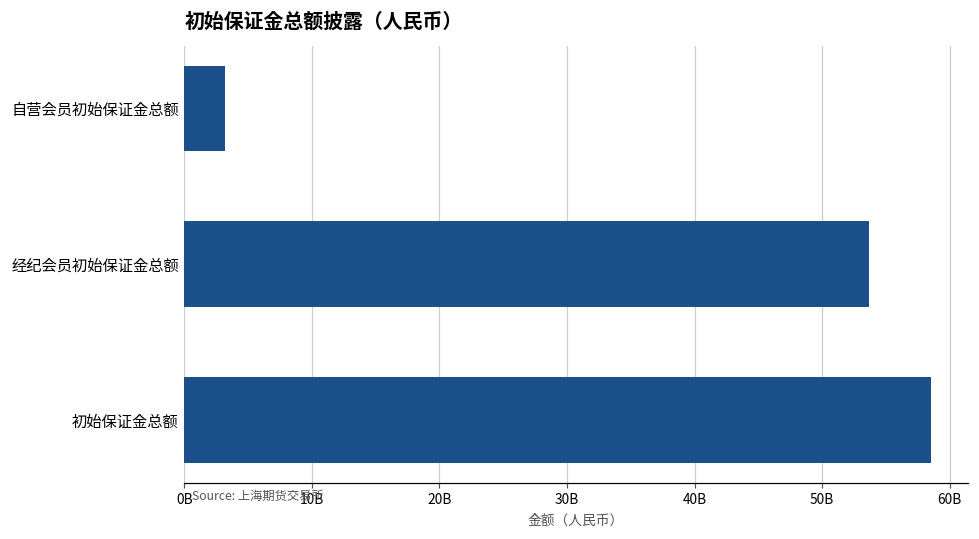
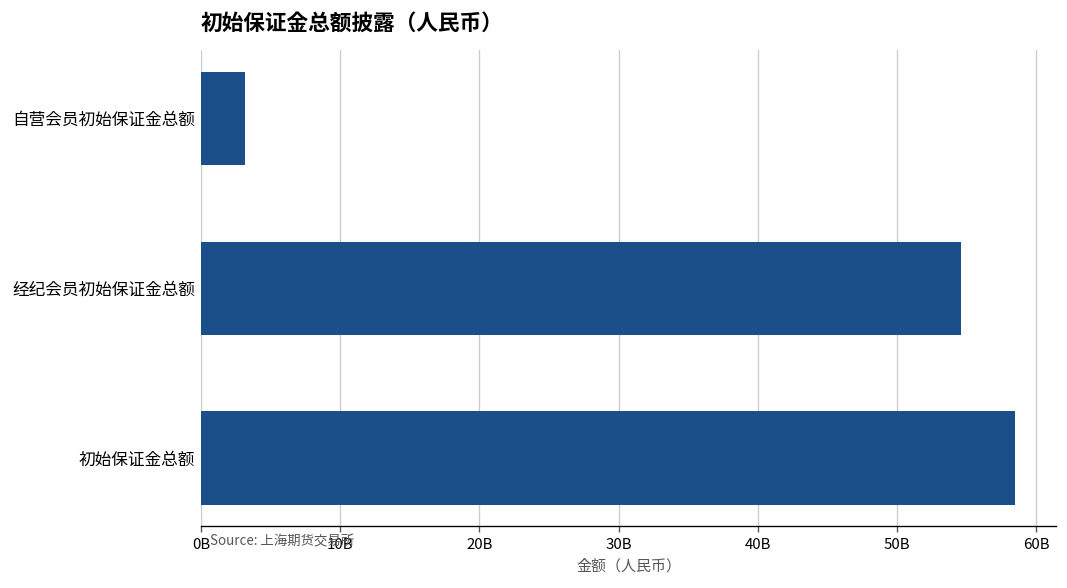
经纪会员初始保证金总额: 53600000000 -> 54600000000
